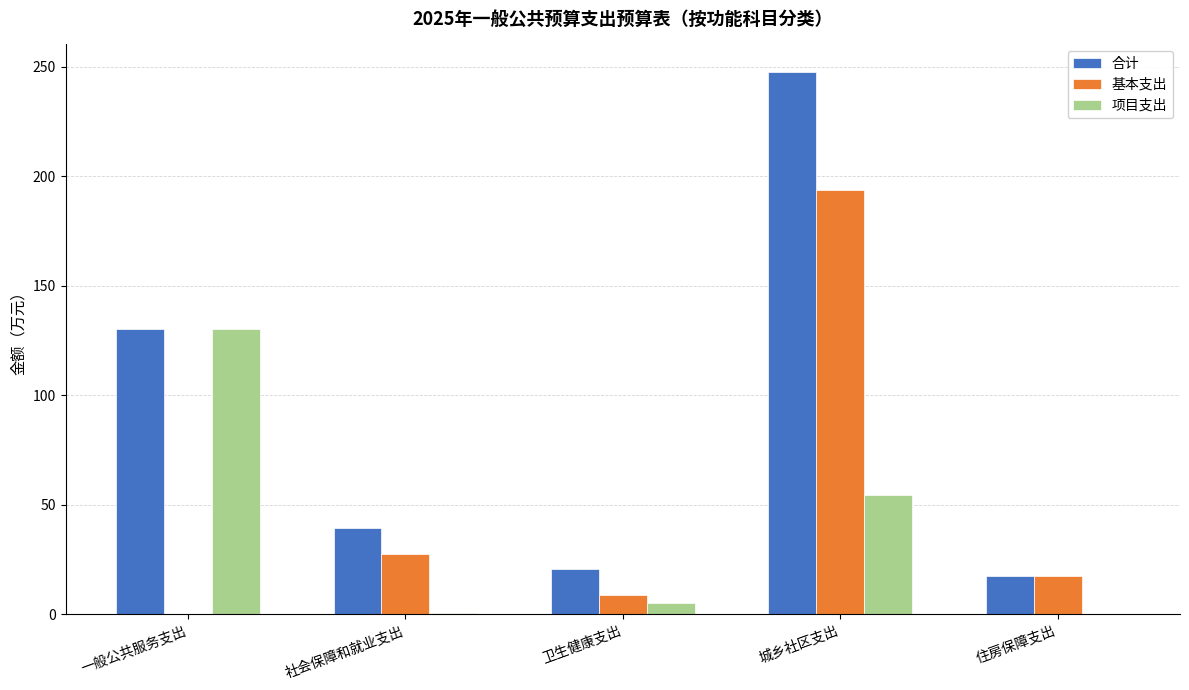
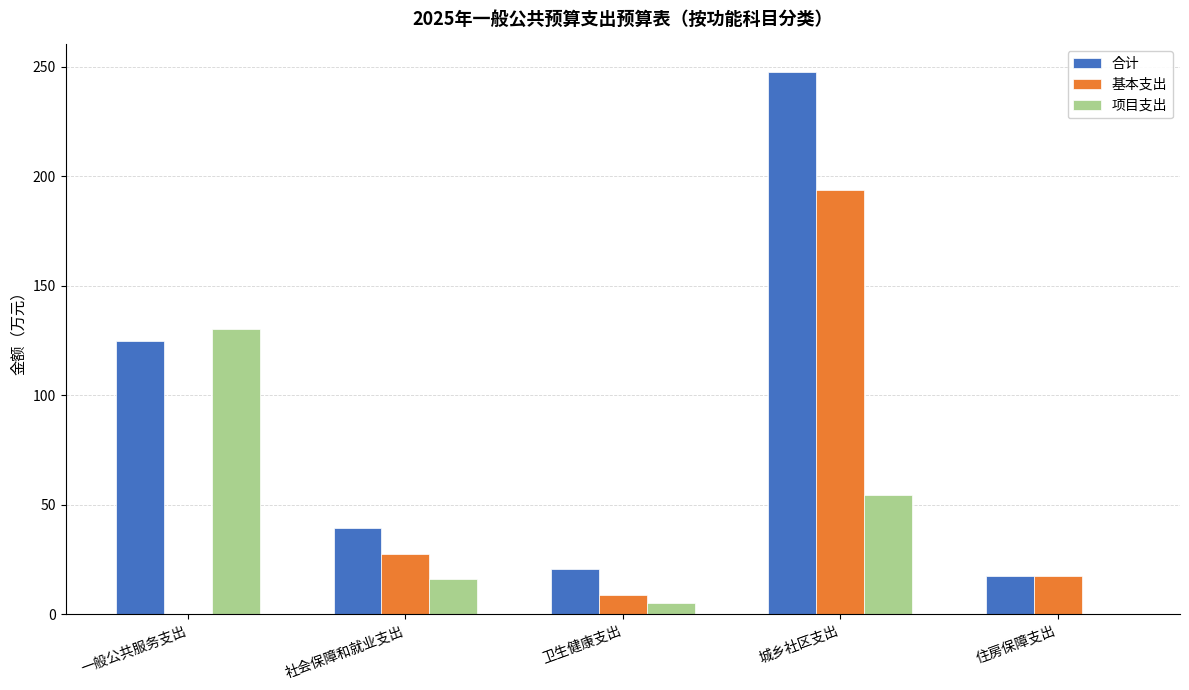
合计, 一般公共服务支出: 130 -> 125
项目支出, 社会保障和就业支出: 1 -> 16
